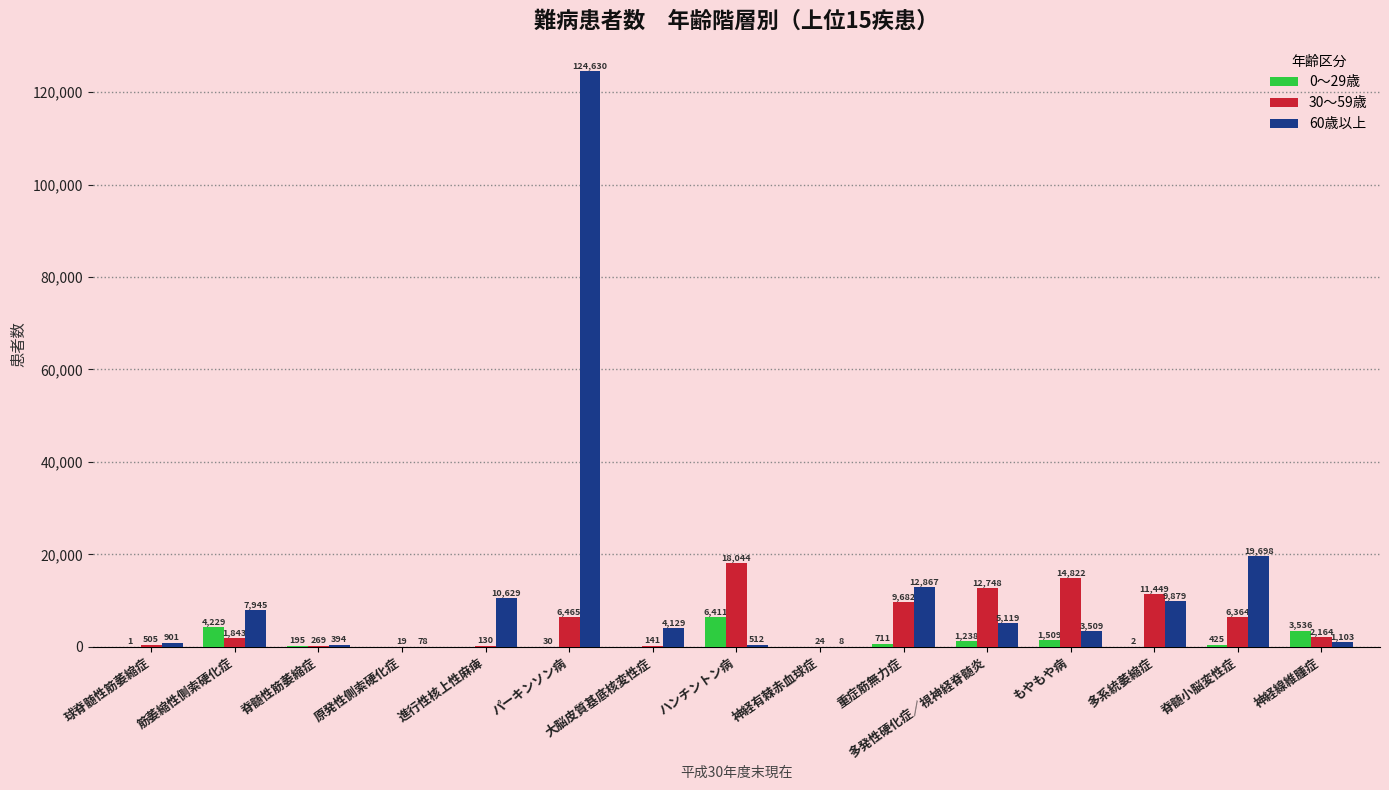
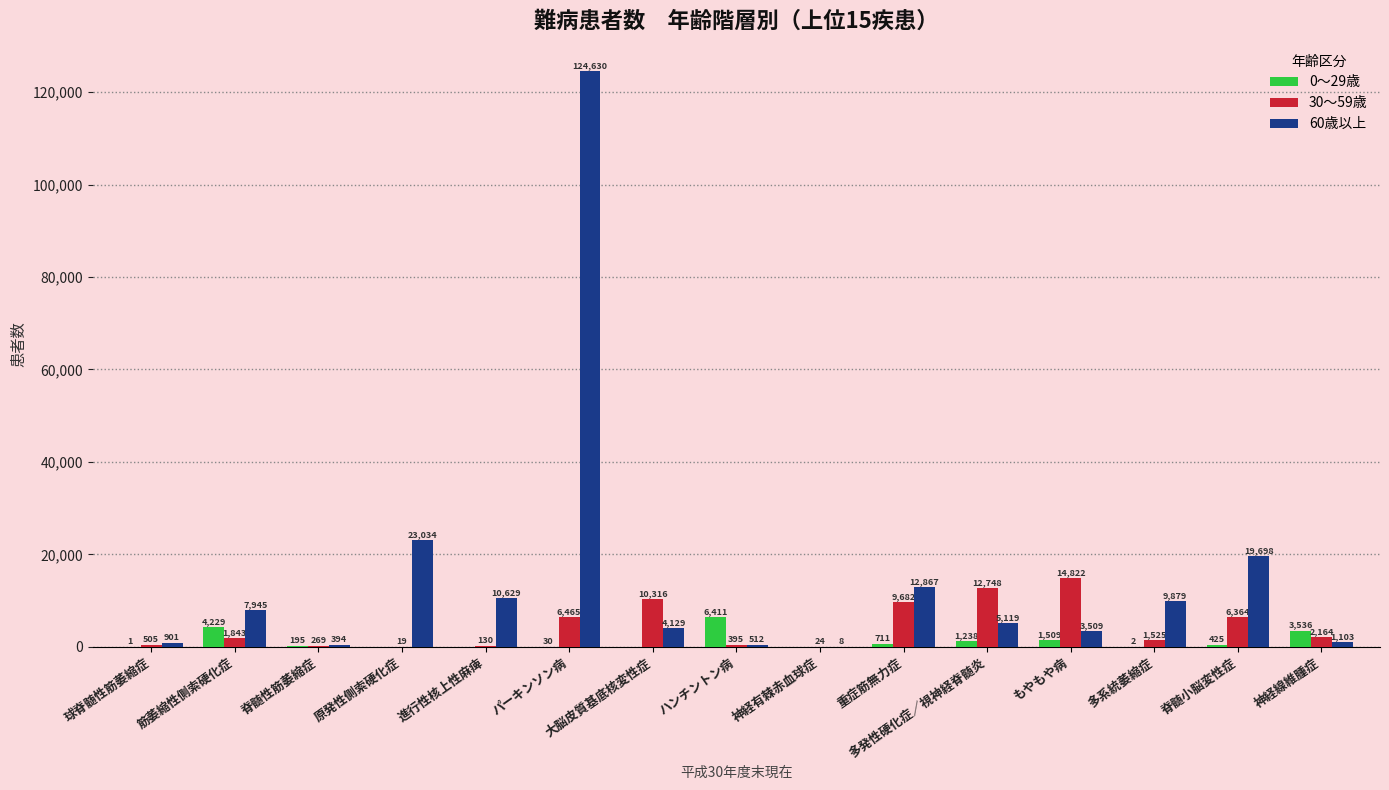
60歳以上, 原発性側索硬化症: 78 -> 23,034
30～59歳, 大脳皮質基底核変性症: 141 -> 10,316
30～59歳, ハンチントン病: 18,044 -> 395
30～59歳, 多系統萎縮症: 11,449 -> 1,525
